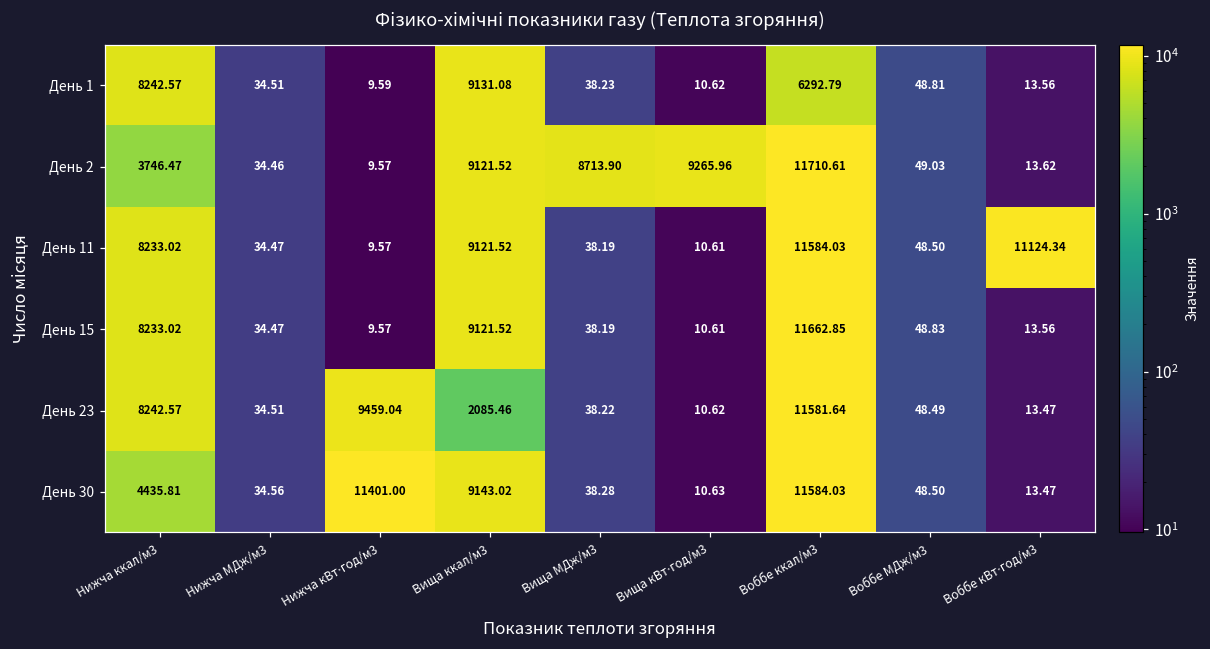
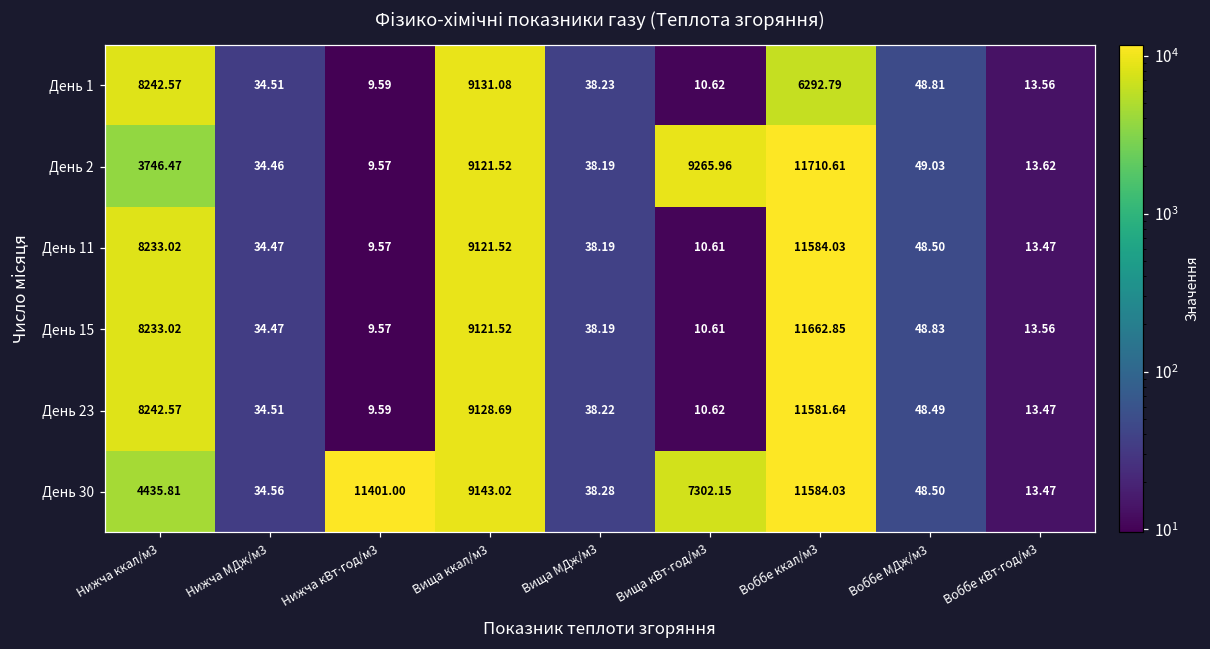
День 2, Вища МДж/м3: 8713.90 -> 38.19
День 11, Воббе кВт⋅год/м3: 11124.34 -> 13.47
День 23, Нижча кВт⋅год/м3: 9459.04 -> 9.59
День 23, Вища ккал/м3: 2085.46 -> 9128.69
День 30, Вища кВт⋅год/м3: 10.63 -> 7302.15
